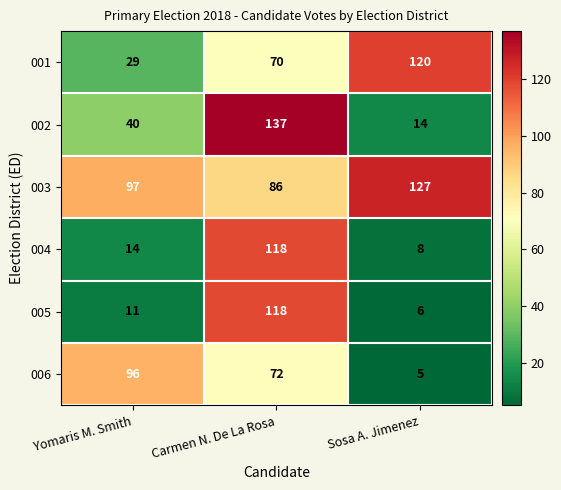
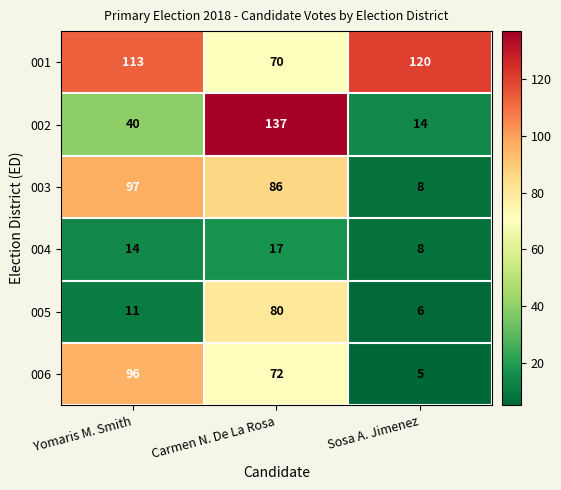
001, Yomaris M. Smith: 29 -> 113
003, Sosa A. Jimenez: 127 -> 8
004, Carmen N. De La Rosa: 118 -> 17
005, Carmen N. De La Rosa: 118 -> 80
